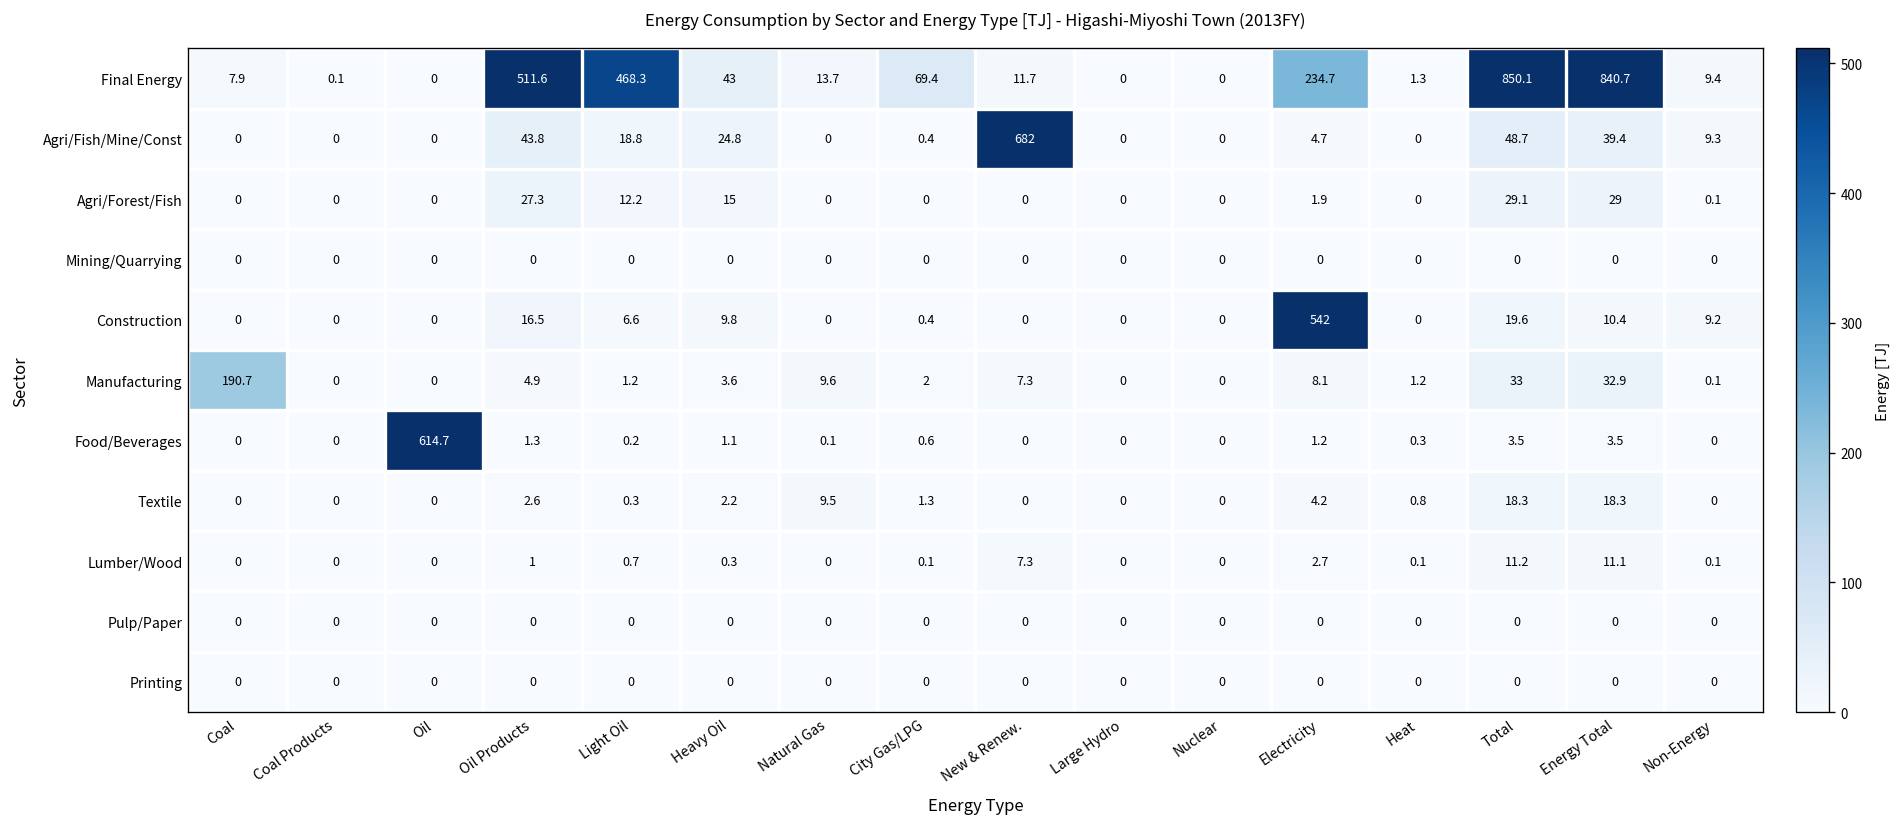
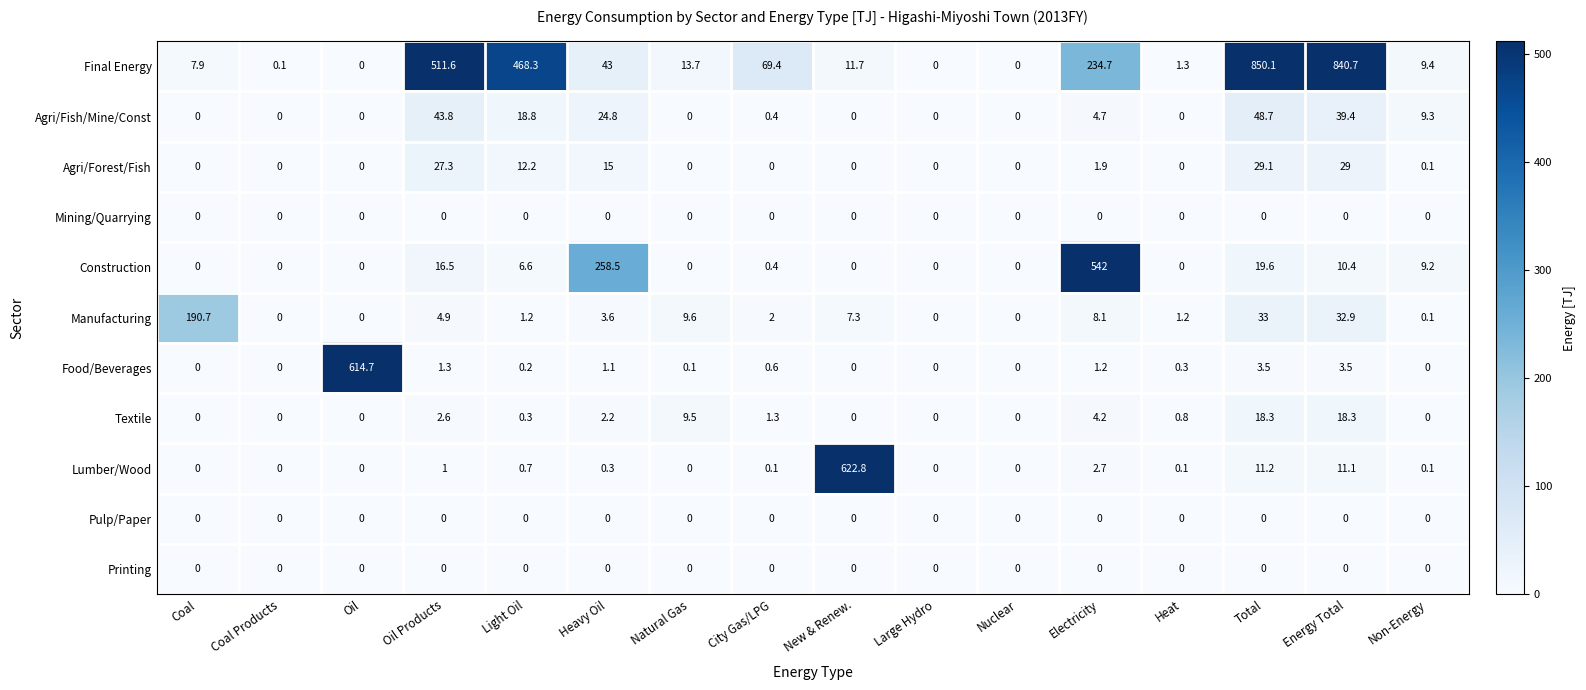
Agri/Fish/Mine/Const, New & Renew.: 682 -> 0
Construction, Heavy Oil: 9.8 -> 258.5
Lumber/Wood, New & Renew.: 7.3 -> 622.8
